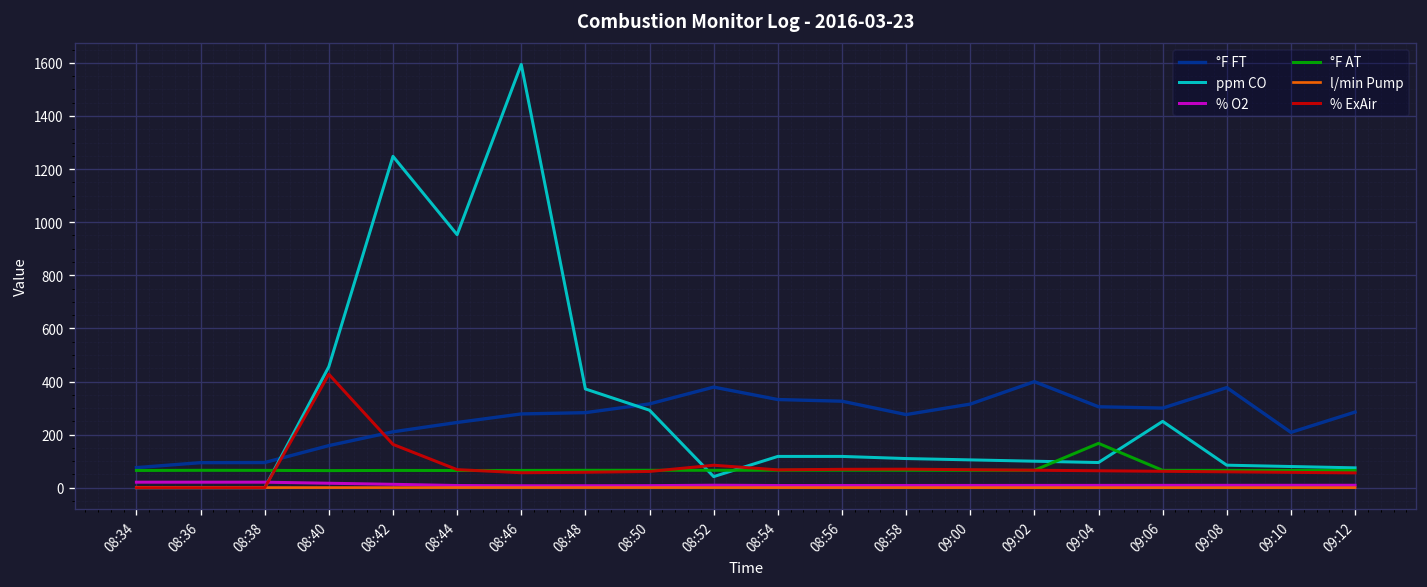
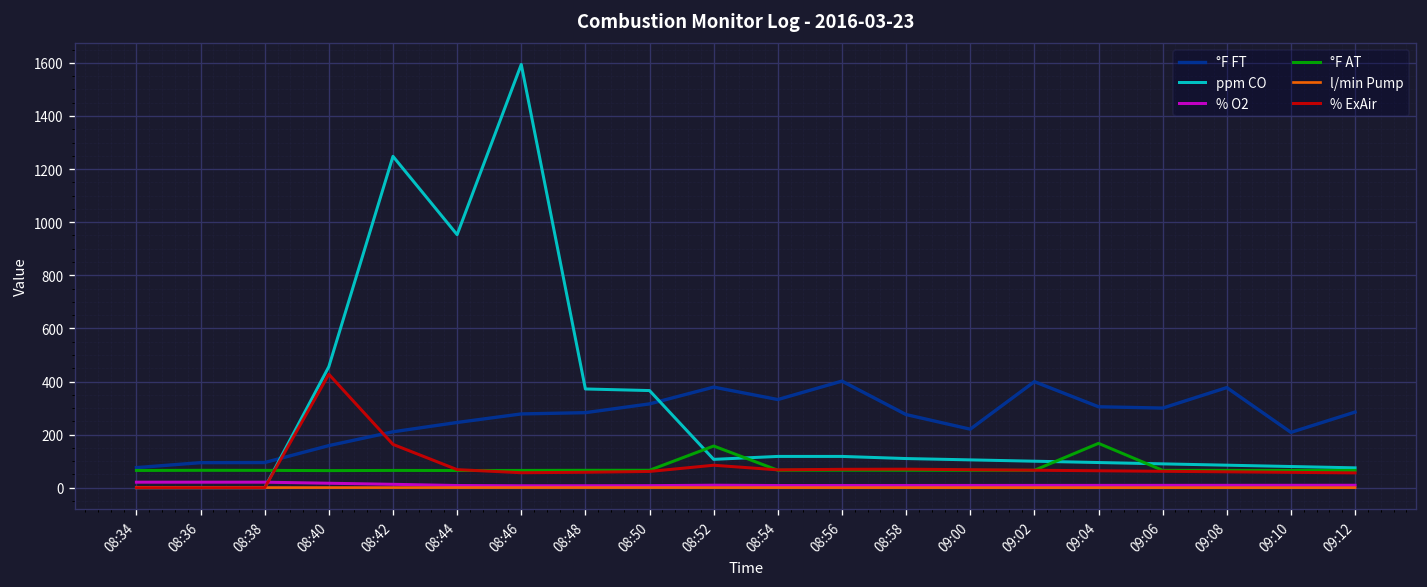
ppm CO, 08:50: 290 -> 370
ppm CO, 08:52: 40 -> 110
°F AT, 08:52: 70 -> 160
°F FT, 08:56: 330 -> 400
°F FT, 09:00: 320 -> 220
ppm CO, 09:06: 250 -> 90
